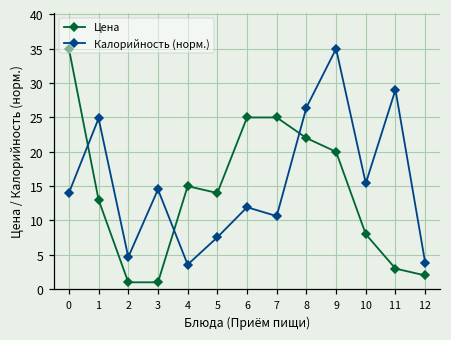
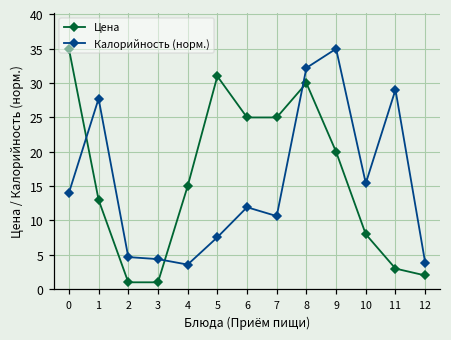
Калорийность (норм.), 1: 25 -> 28
Калорийность (норм.), 3: 15 -> 4
Цена, 5: 14 -> 31
Цена, 8: 22 -> 30
Калорийность (норм.), 8: 26 -> 32
